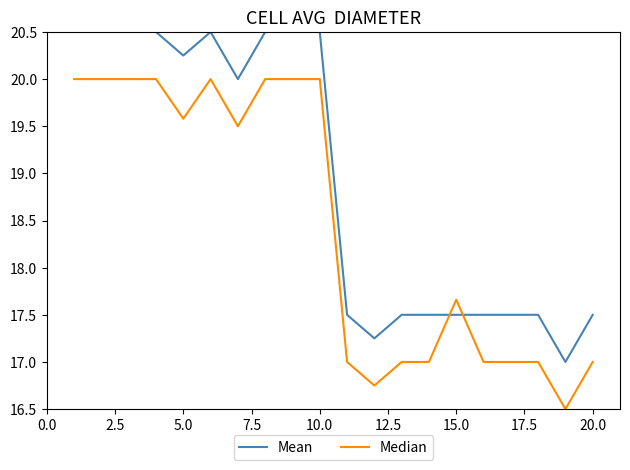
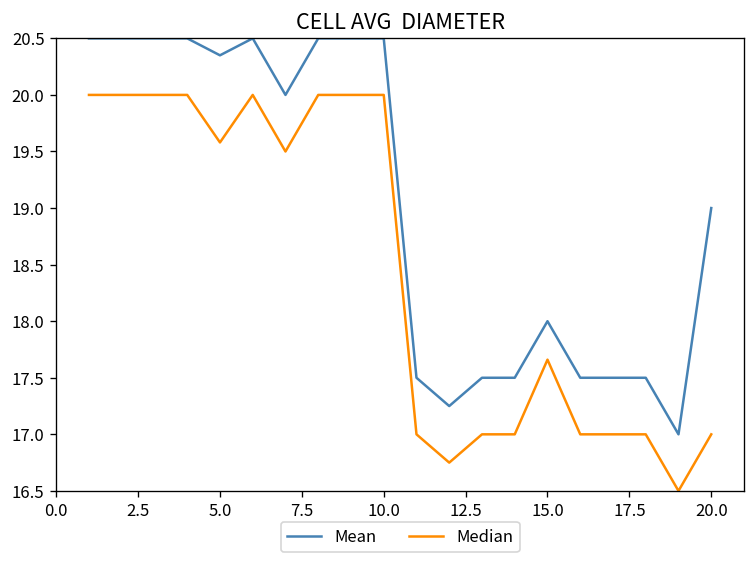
Mean, 5.0: 20.3 -> 20.4
Mean, 15.0: 17.5 -> 18.0
Mean, 20.0: 17.5 -> 19.0
